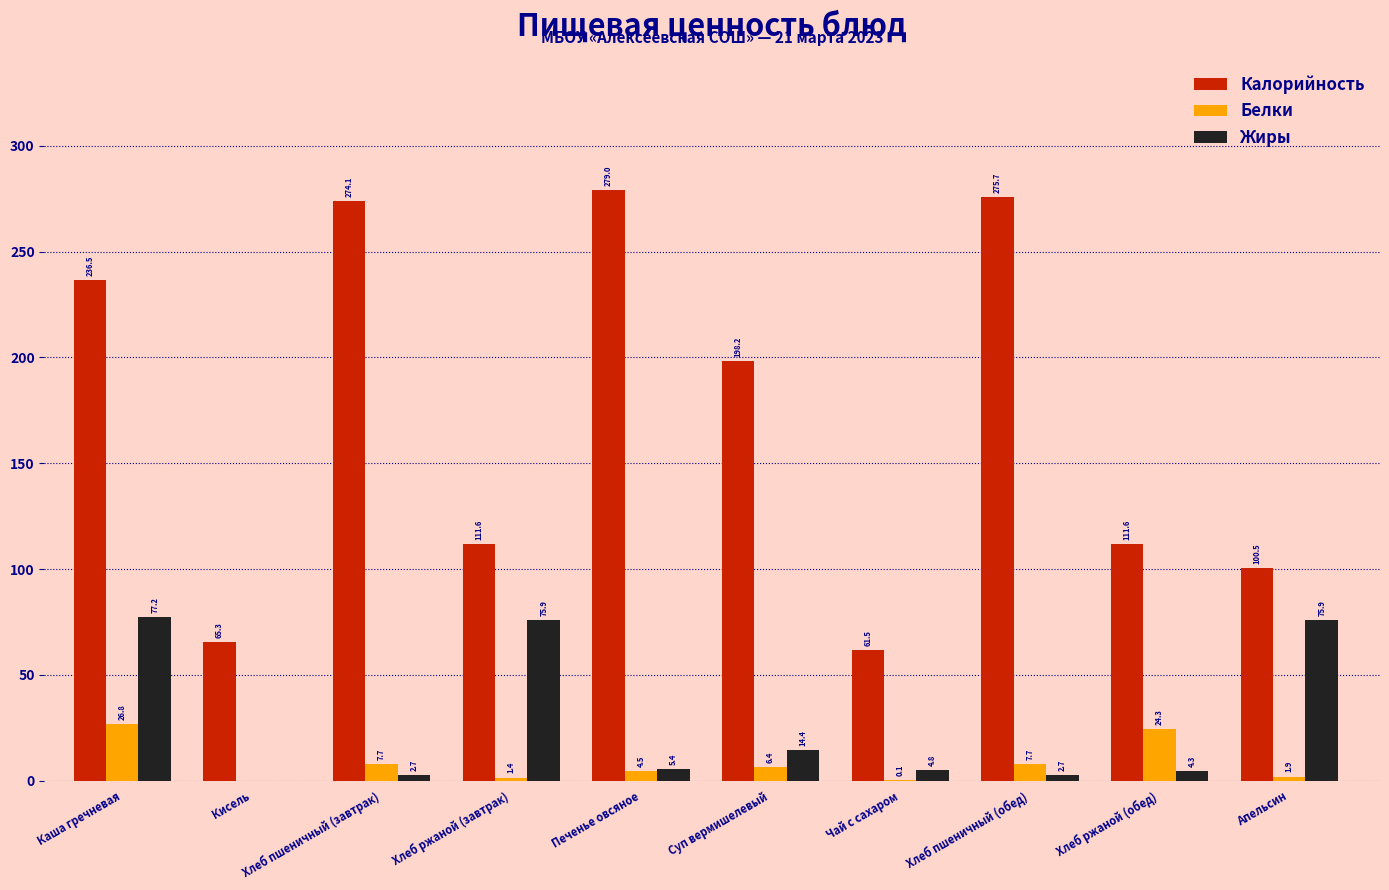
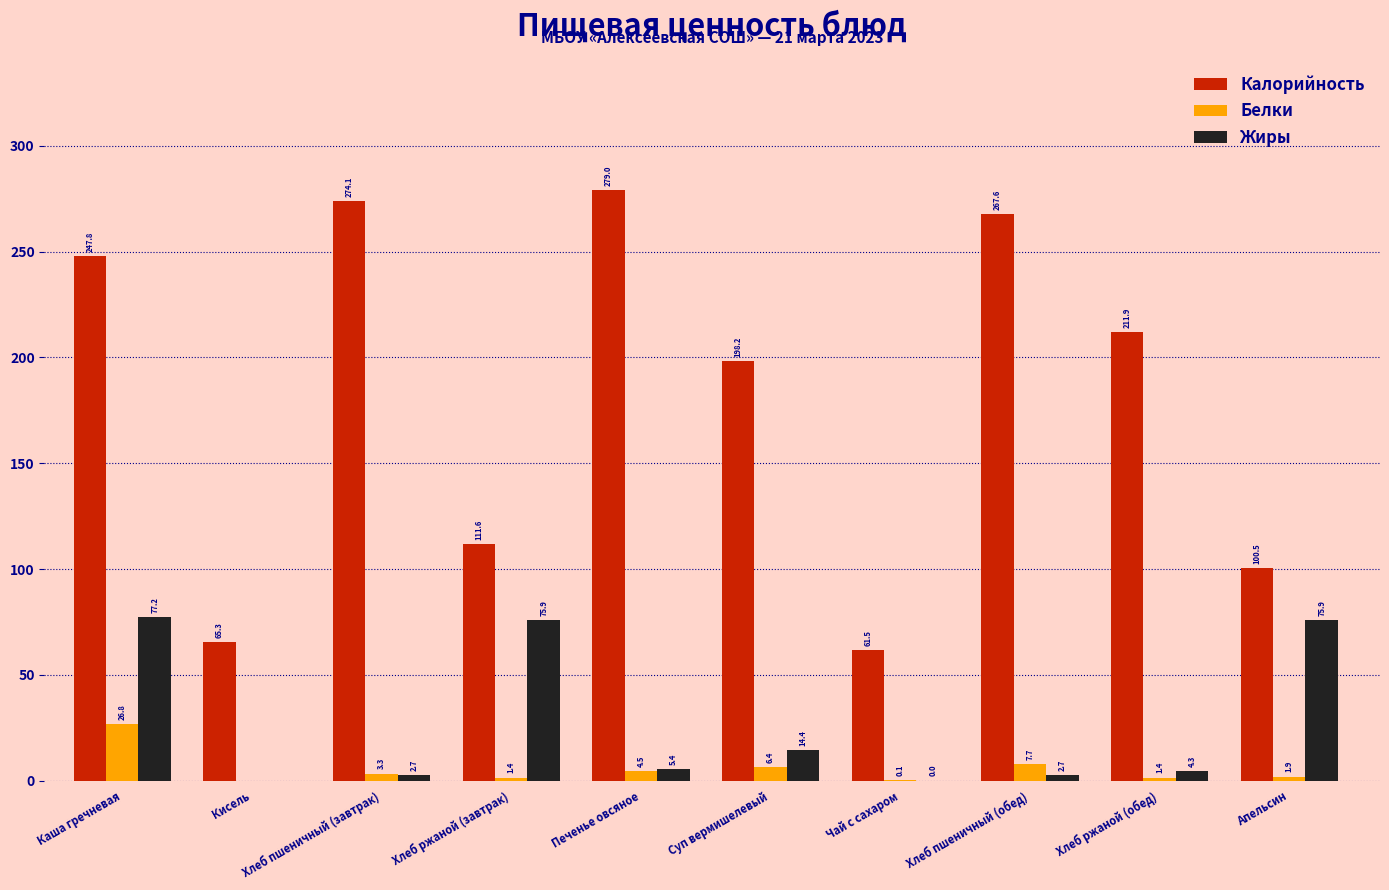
Калорийность, Каша гречневая: 236.5 -> 247.8
Белки, Хлеб пшеничный (завтрак): 7.7 -> 3.3
Жиры, Чай с сахаром: 4.8 -> 0.0
Калорийность, Хлеб пшеничный (обед): 275.7 -> 267.6
Калорийность, Хлеб ржаной (обед): 111.6 -> 211.9
Белки, Хлеб ржаной (обед): 24.3 -> 1.4
